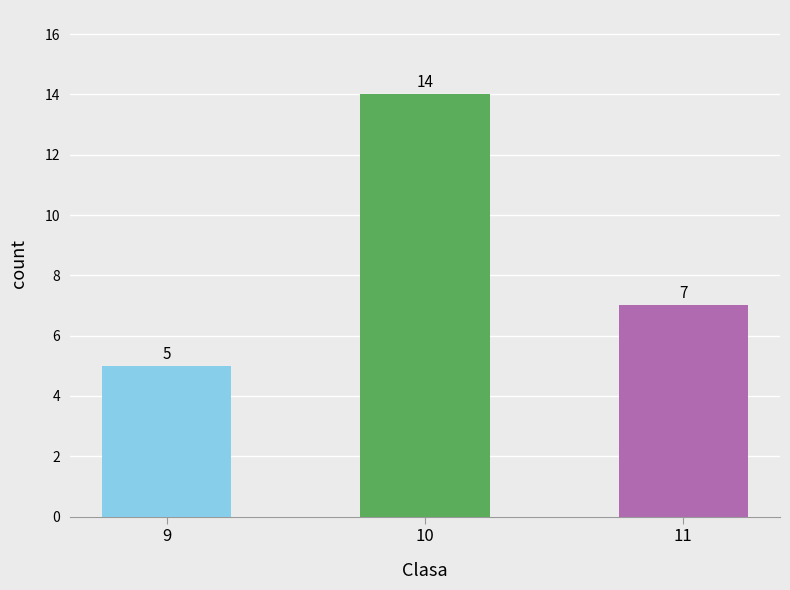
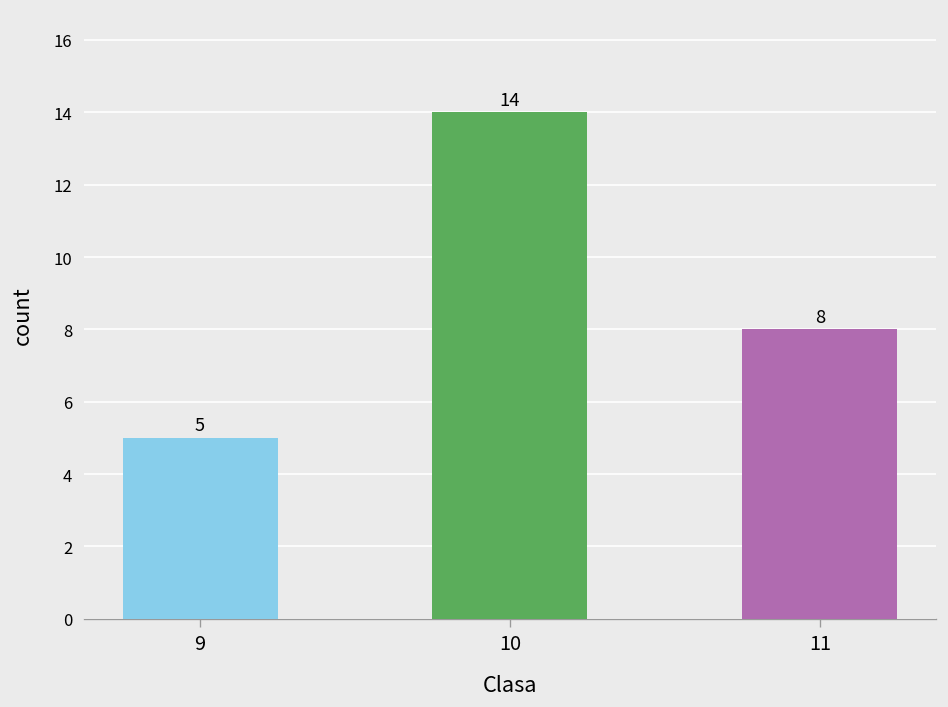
11: 7 -> 8
